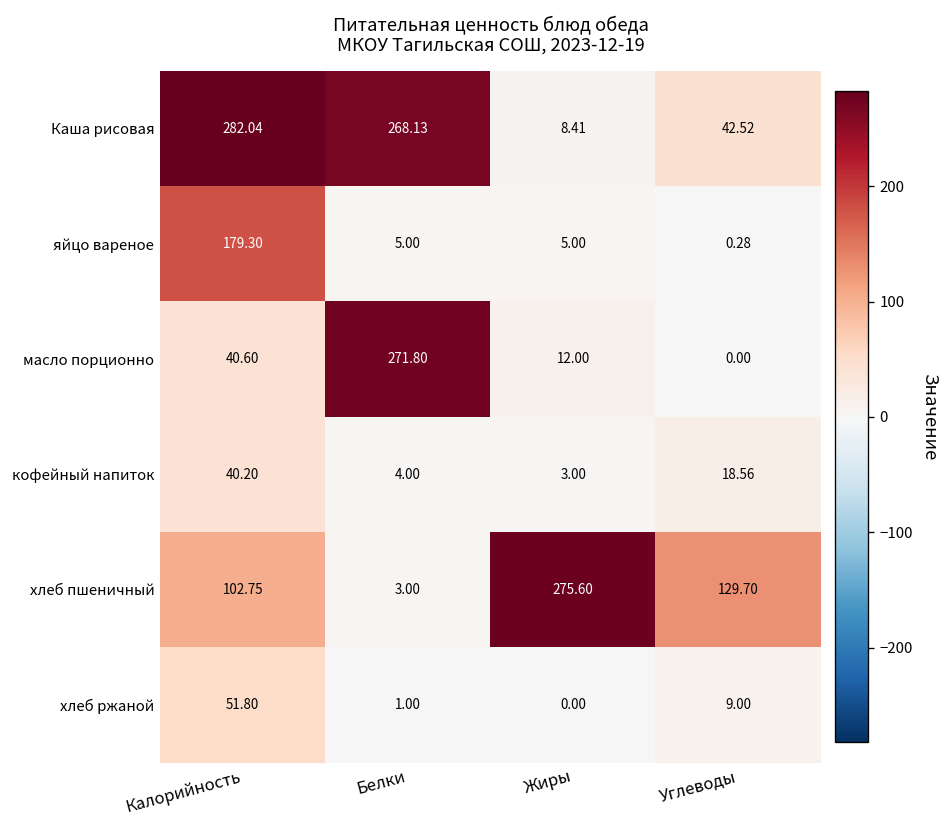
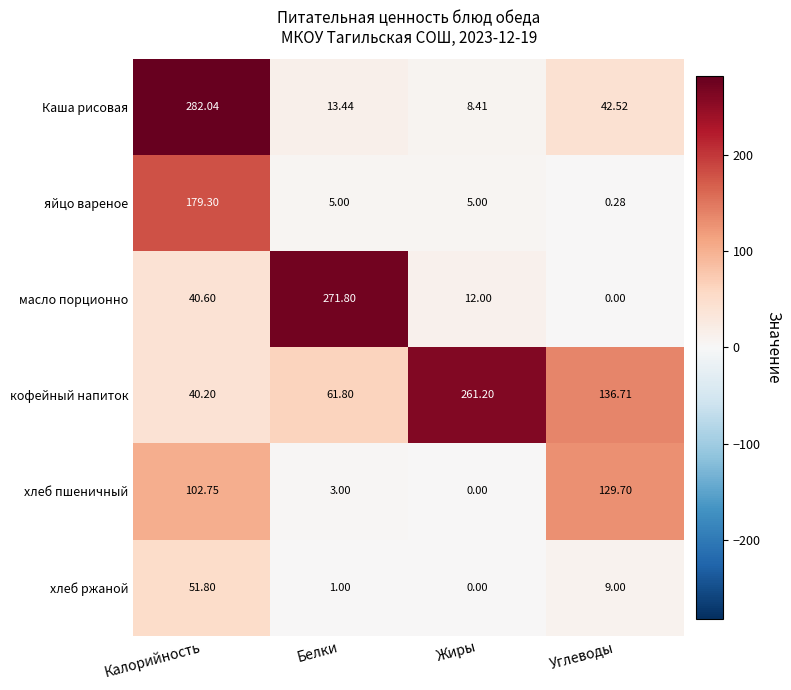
Каша рисовая, Белки: 268.13 -> 13.44
кофейный напиток, Белки: 4.00 -> 61.80
кофейный напиток, Жиры: 3.00 -> 261.20
кофейный напиток, Углеводы: 18.56 -> 136.71
хлеб пшеничный, Жиры: 275.60 -> 0.00
